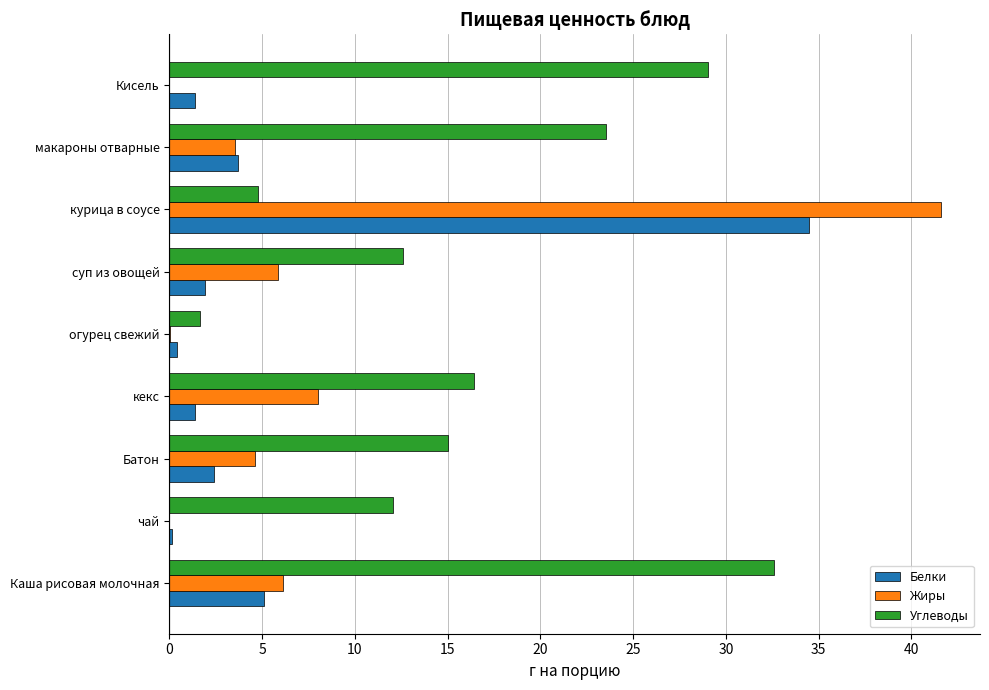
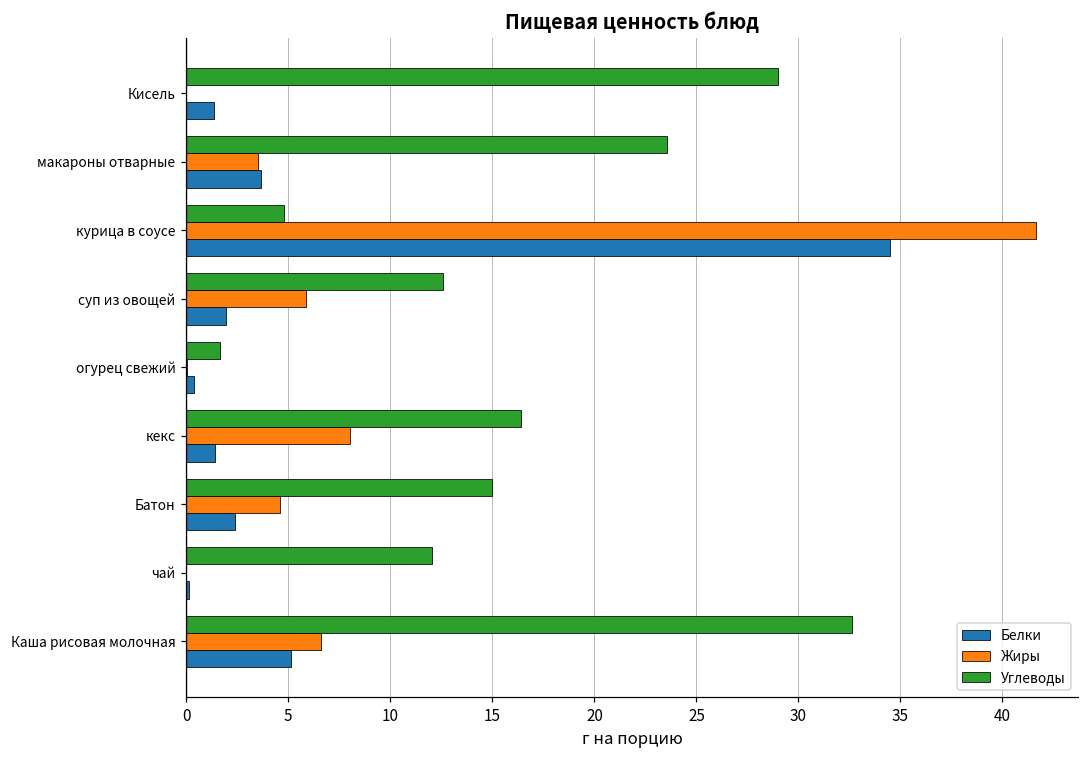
Жиры, Каша рисовая молочная: 6.1 -> 6.6
